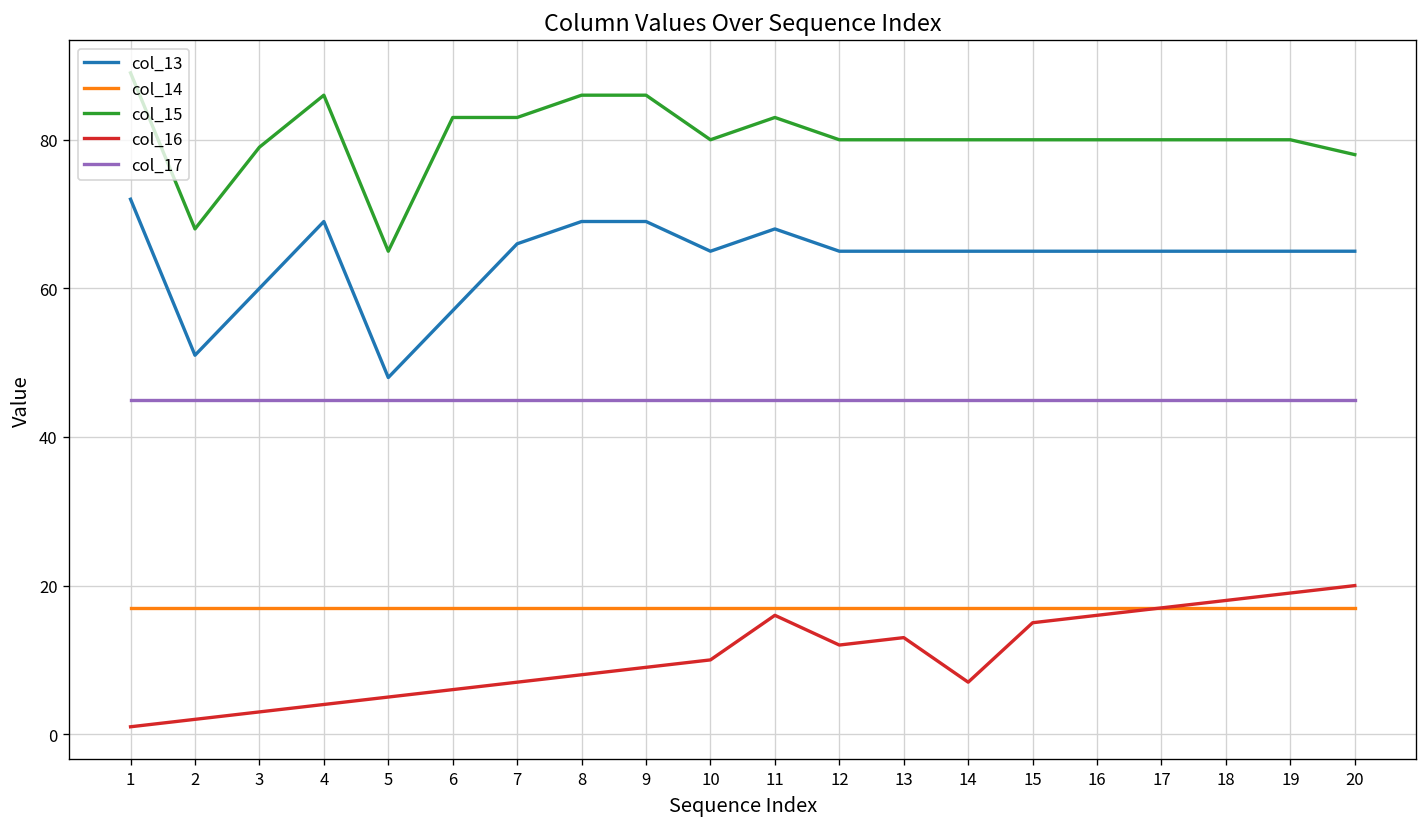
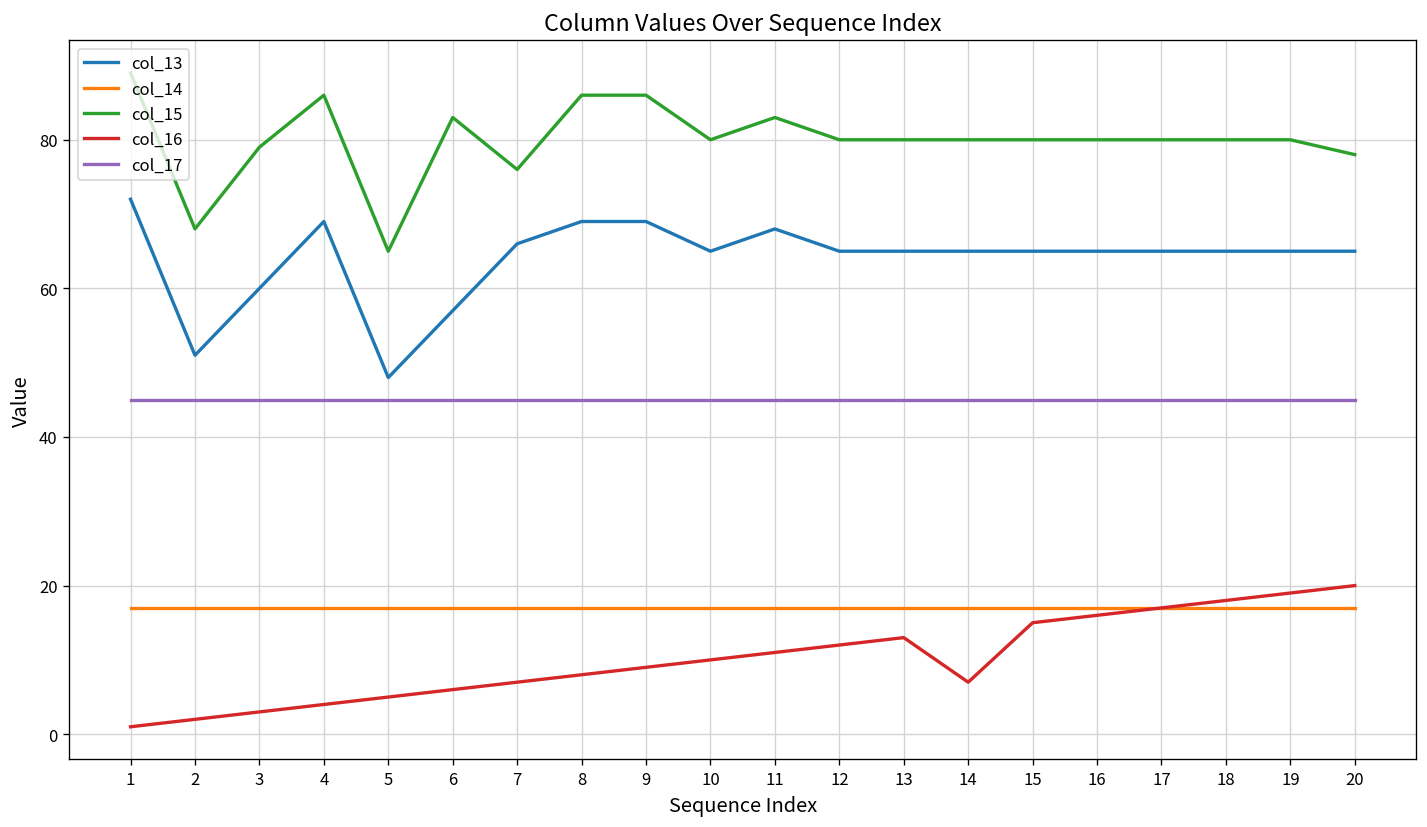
col_15, 7: 83 -> 76
col_16, 11: 16 -> 11
